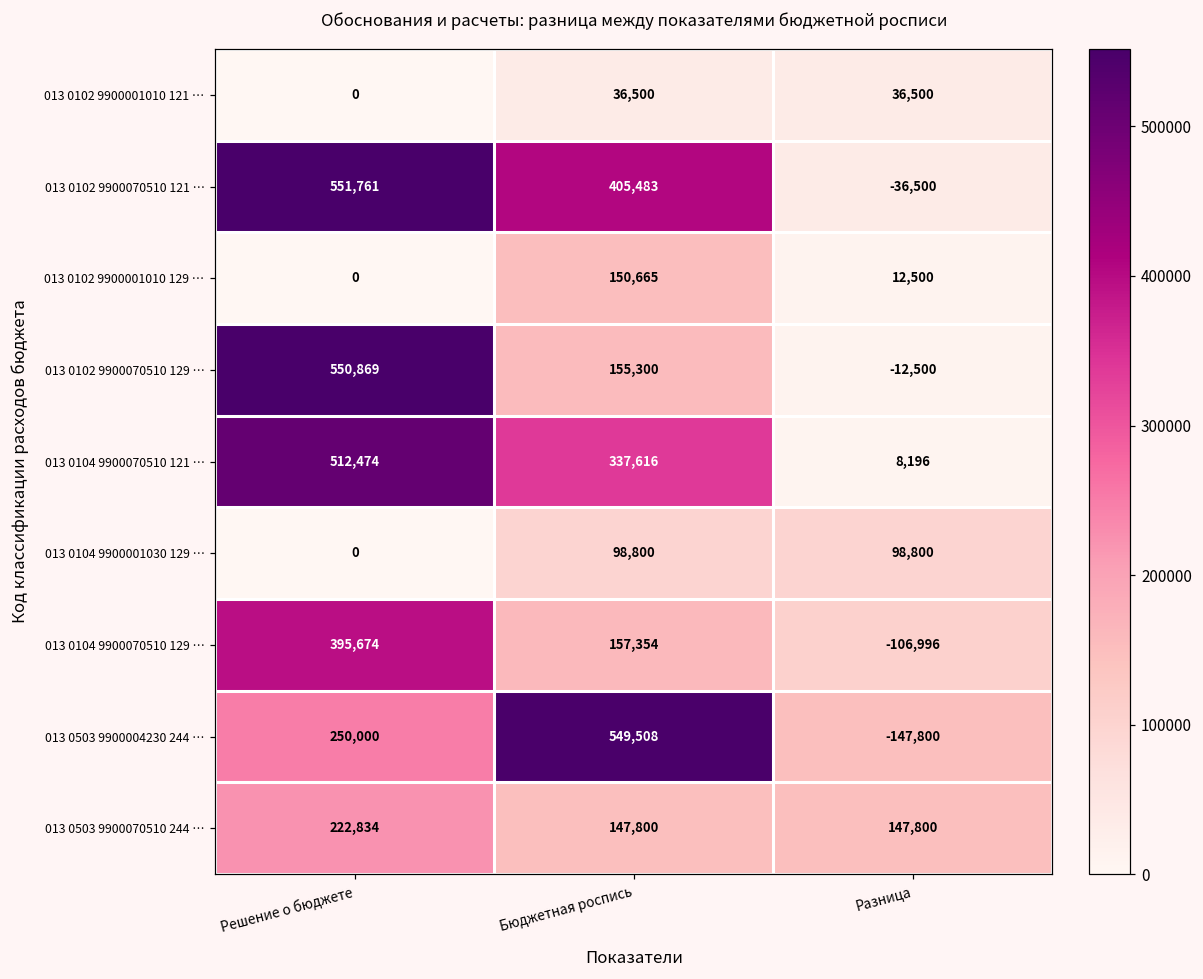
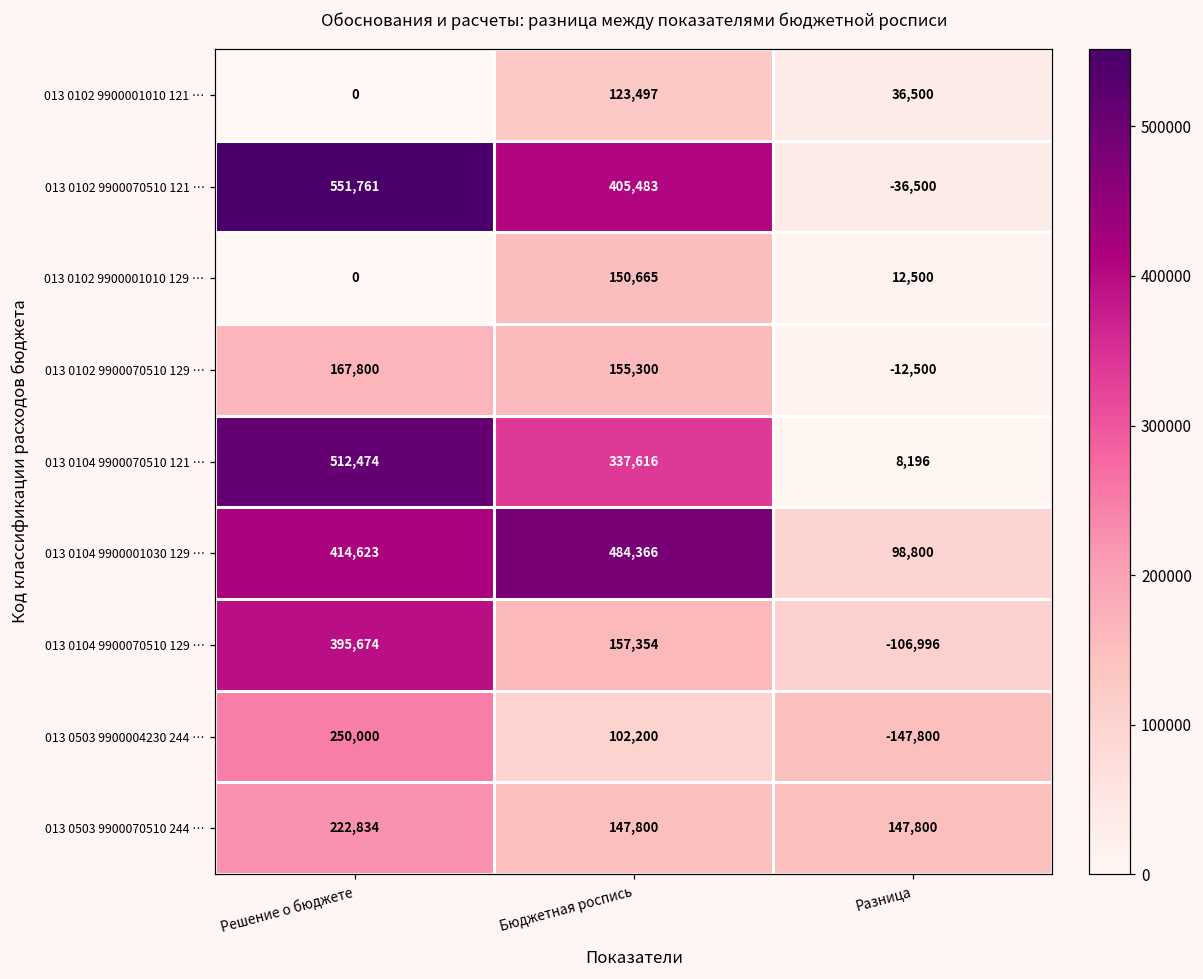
013 0102 9900001010 121 …, Бюджетная роспись: 36,500 -> 123,497
013 0102 9900070510 129 …, Решение о бюджете: 550,869 -> 167,800
013 0104 9900001030 129 …, Решение о бюджете: 0 -> 414,623
013 0104 9900001030 129 …, Бюджетная роспись: 98,800 -> 484,366
013 0503 9900004230 244 …, Бюджетная роспись: 549,508 -> 102,200
